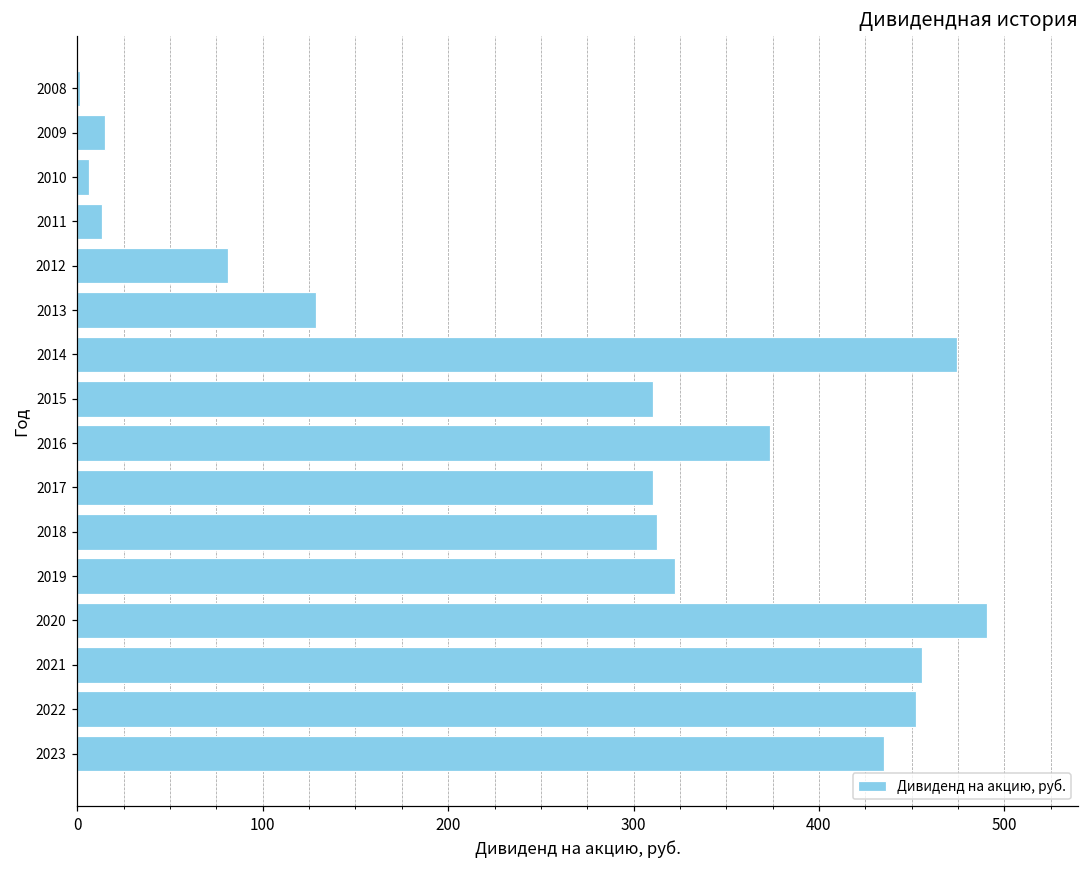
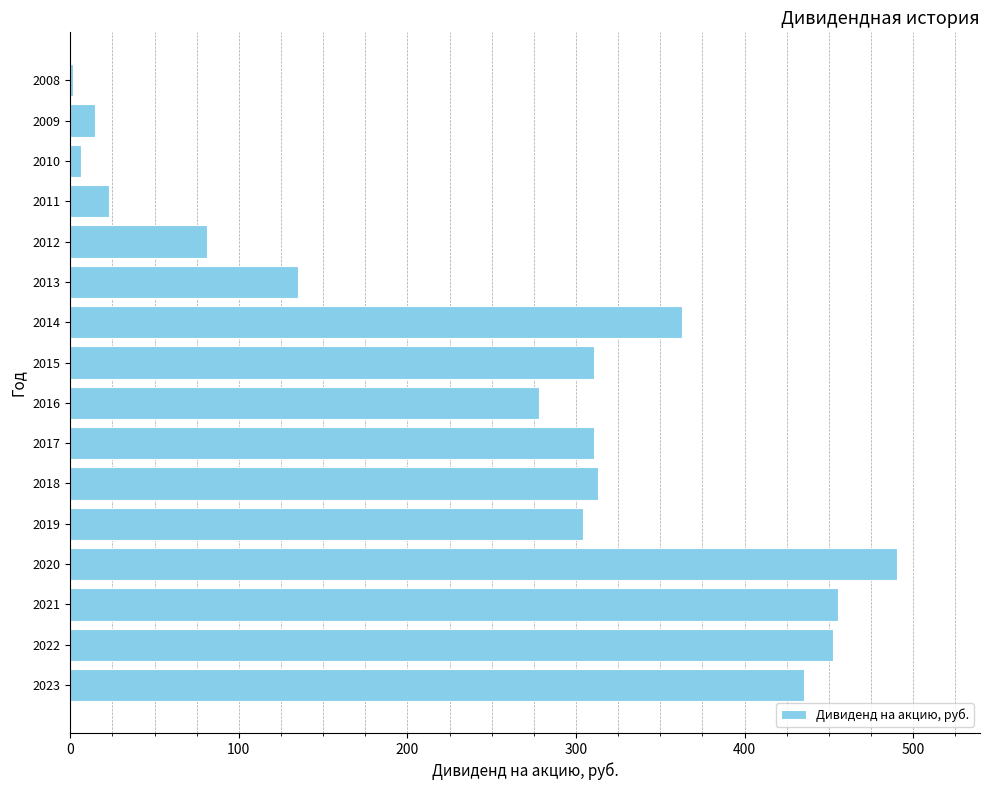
2011: 13 -> 23
2013: 129 -> 135
2014: 475 -> 363
2016: 374 -> 278
2019: 323 -> 304
